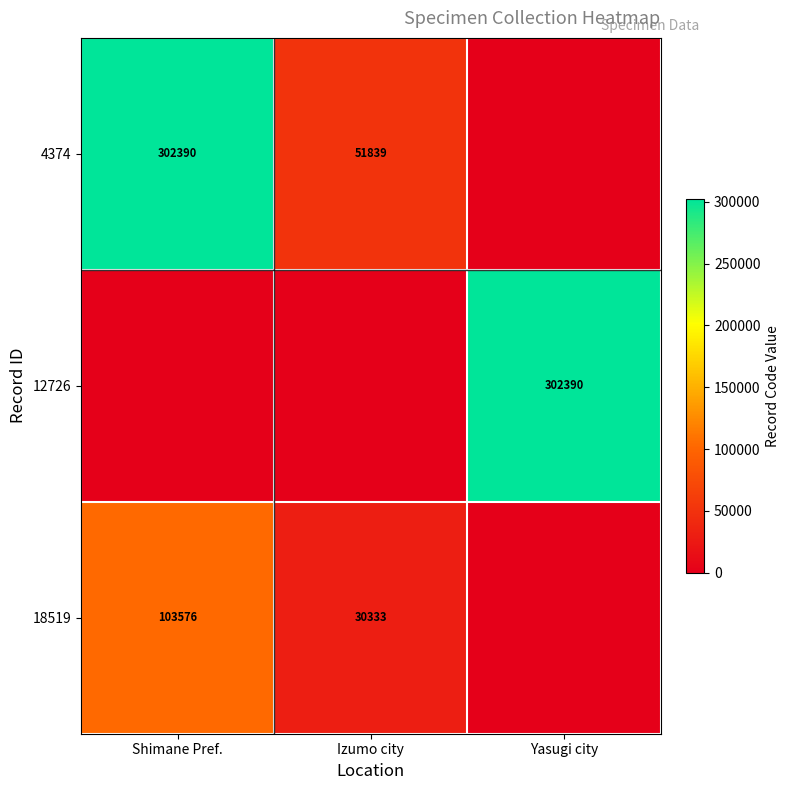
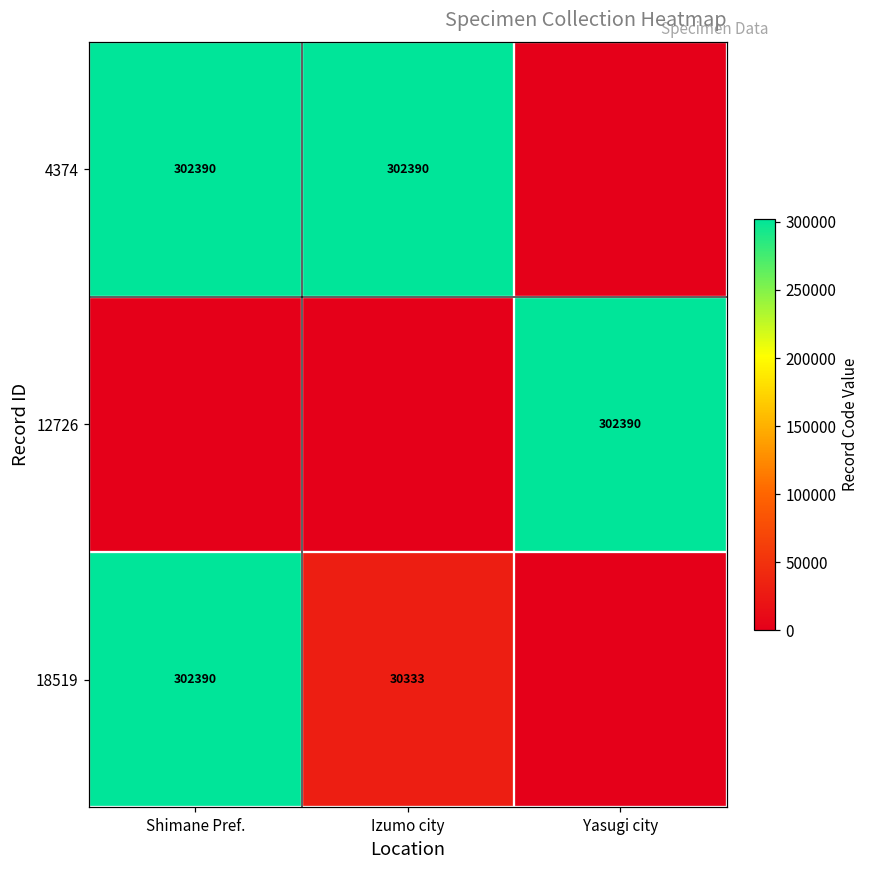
4374, Izumo city: 51839 -> 302390
18519, Shimane Pref.: 103576 -> 302390
